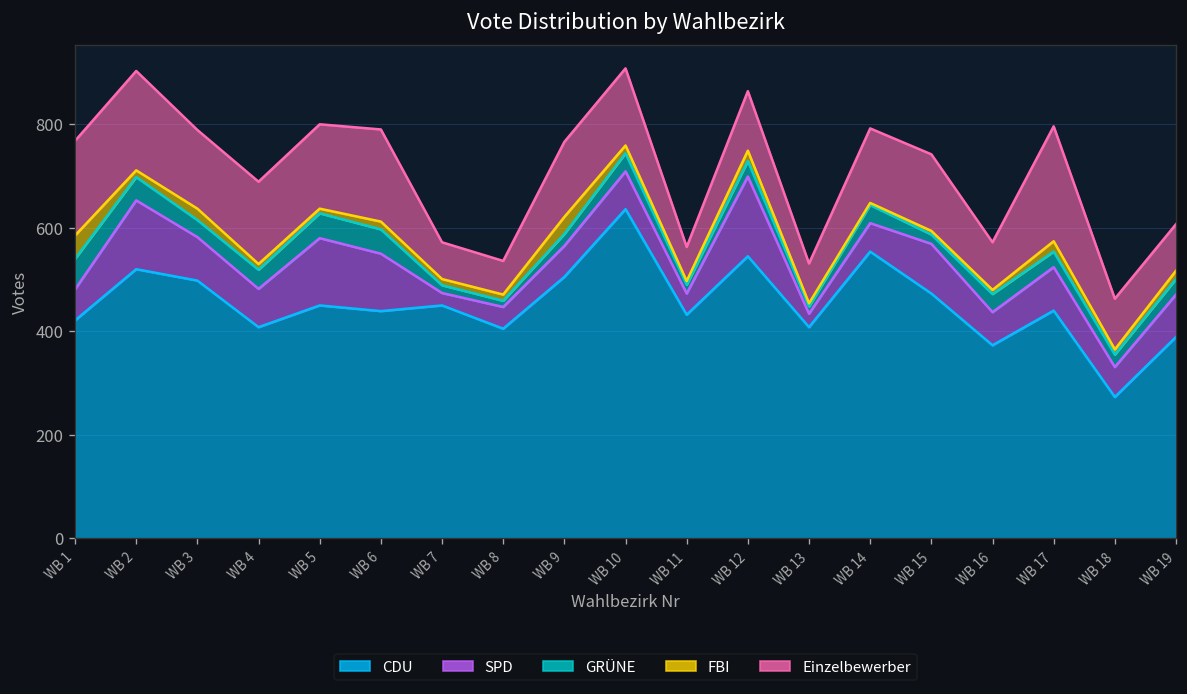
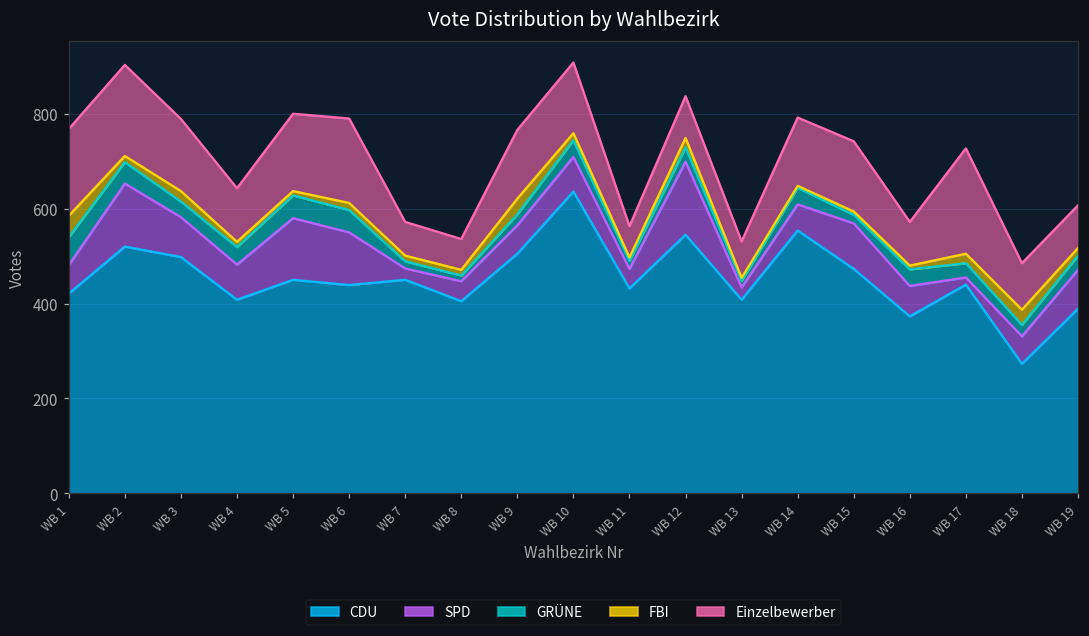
Einzelbewerber, WB 4: 160 -> 110
Einzelbewerber, WB 12: 120 -> 90
SPD, WB 17: 80 -> 20
FBI, WB 18: 10 -> 30
